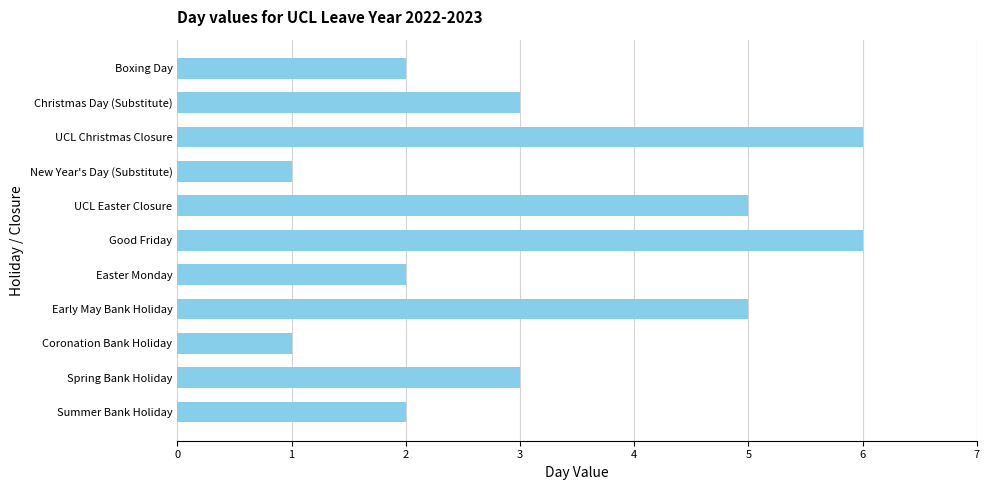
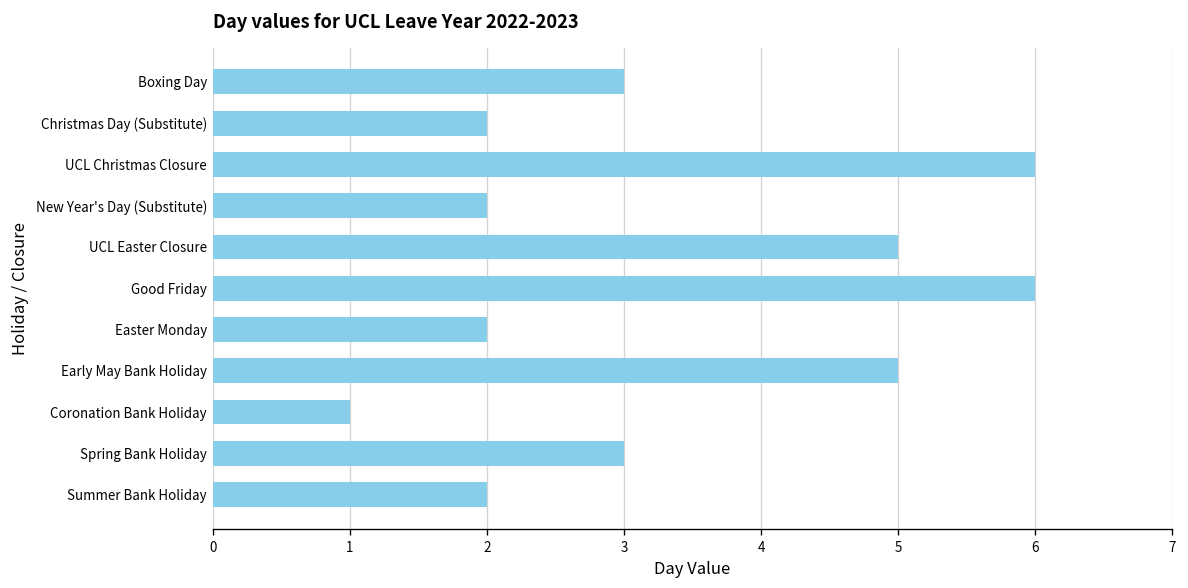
Boxing Day: 2 -> 3
Christmas Day (Substitute): 3 -> 2
New Year's Day (Substitute): 1 -> 2
